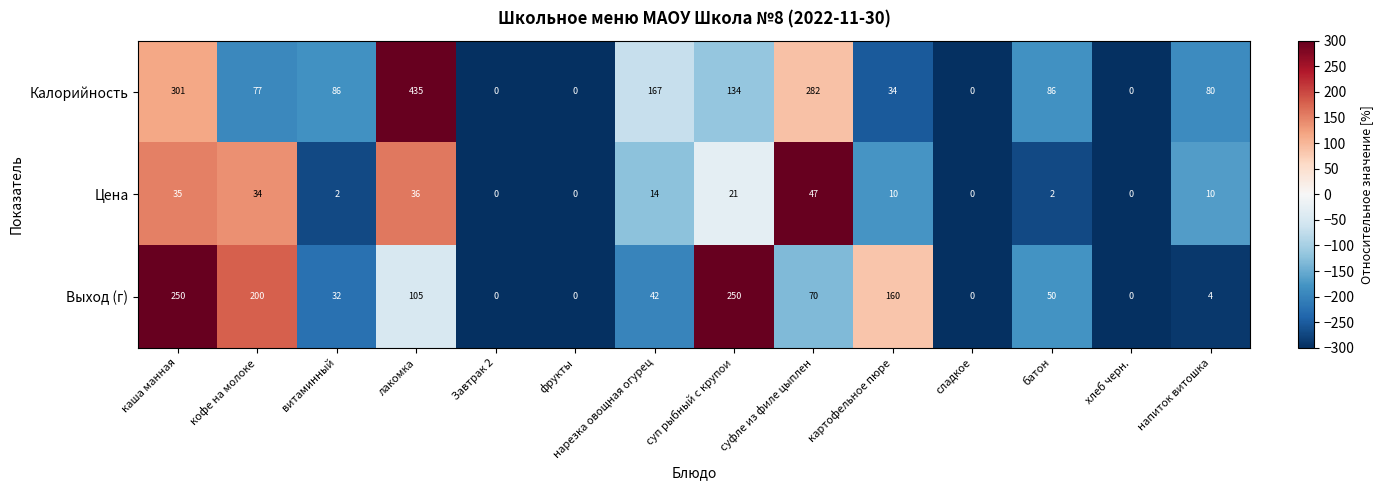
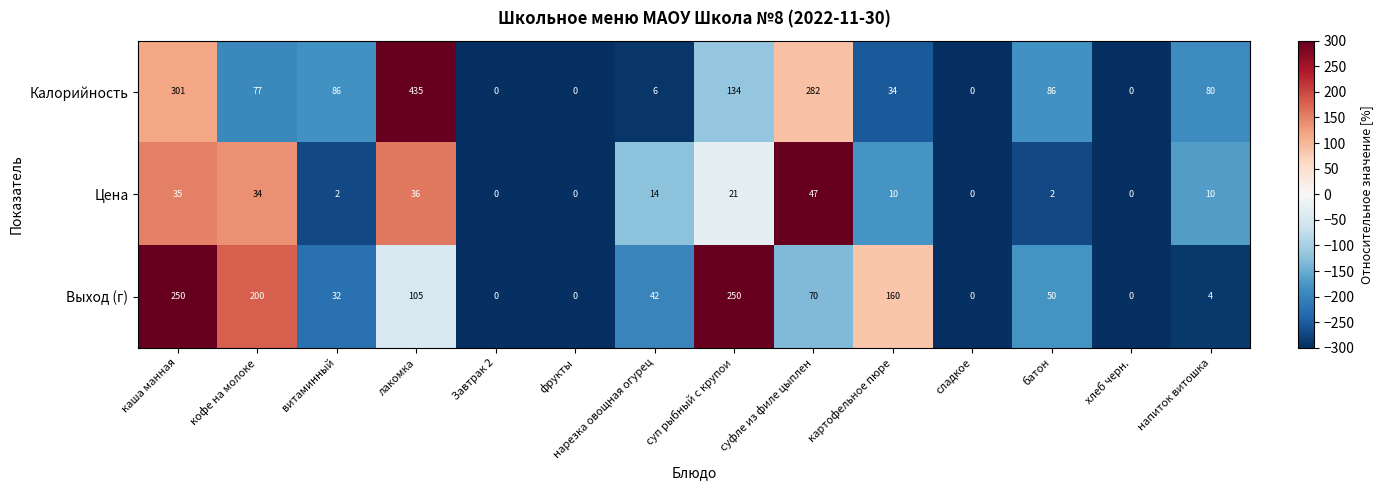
Калорийность, нарезка овощная огурец: 167 -> 6
